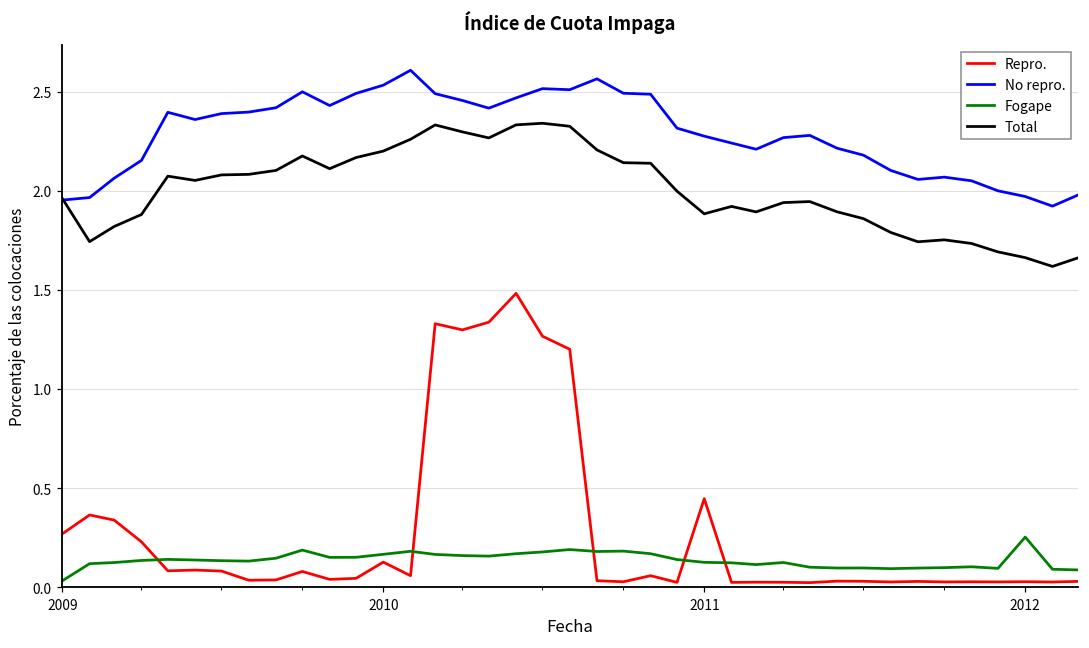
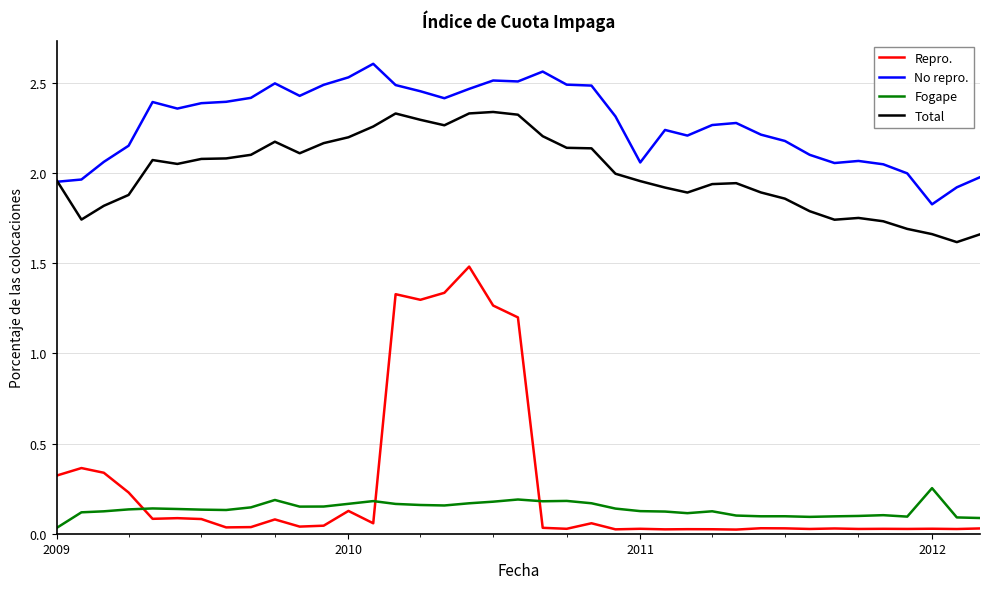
Repro., 2009: 0.27 -> 0.32
Repro., 2011: 0.45 -> 0.03
No repro., 2011: 2.27 -> 2.06
Total, 2011: 1.88 -> 1.96
No repro., 2012: 1.97 -> 1.83
